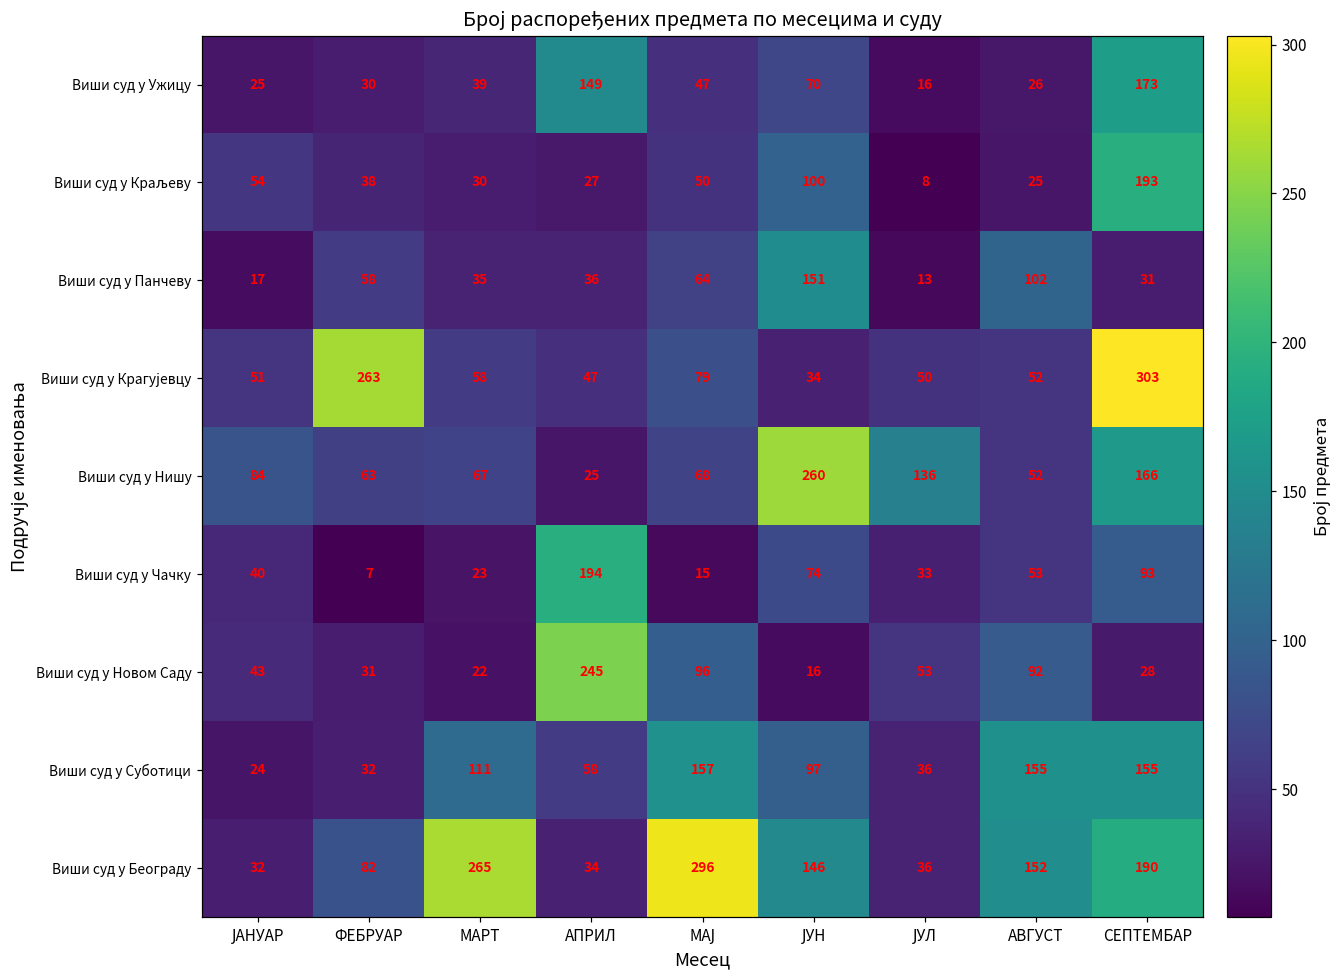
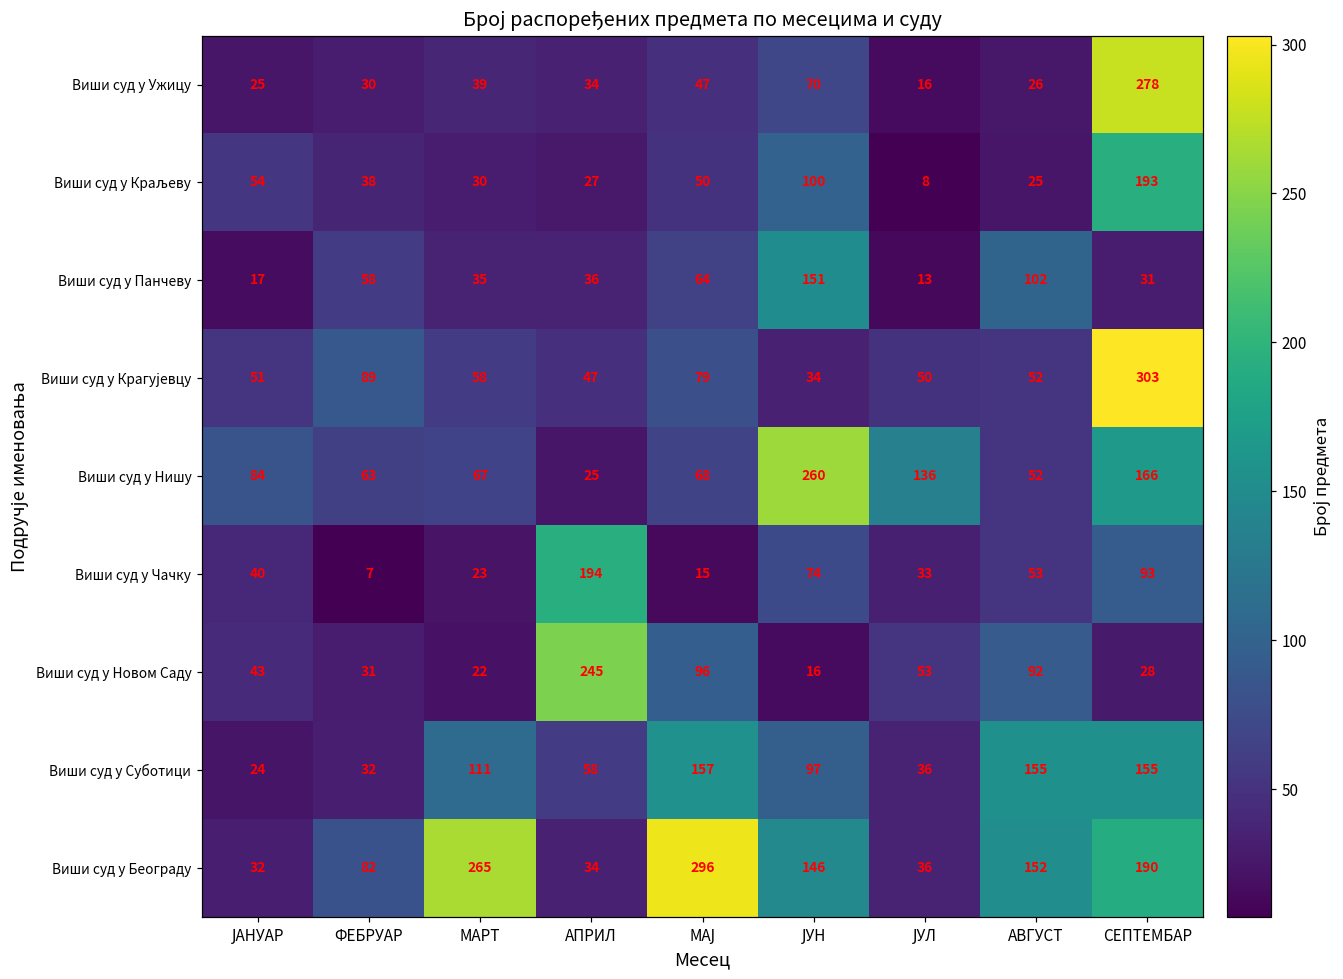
Виши суд у Ужицу, АПРИЛ: 149 -> 34
Виши суд у Ужицу, СЕПТЕМБАР: 173 -> 278
Виши суд у Крагујевцу, ФЕБРУАР: 263 -> 89
